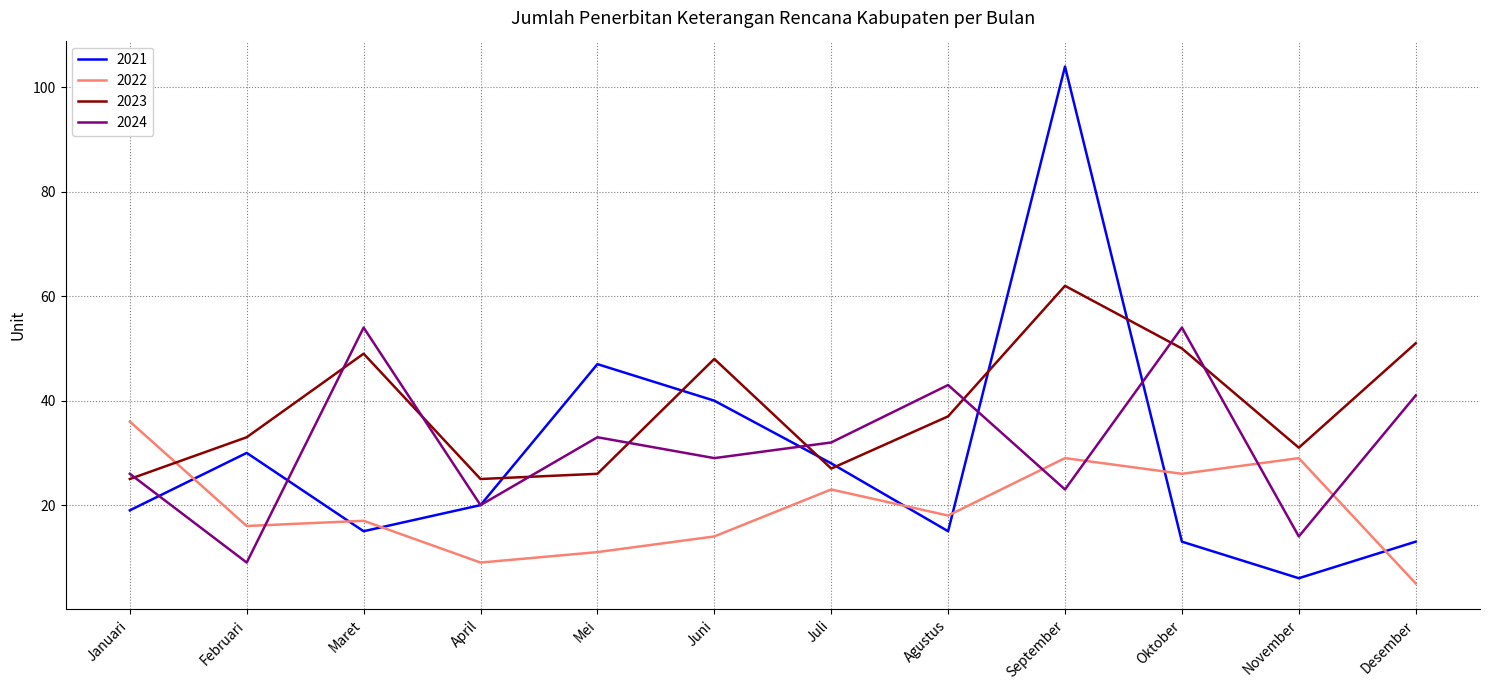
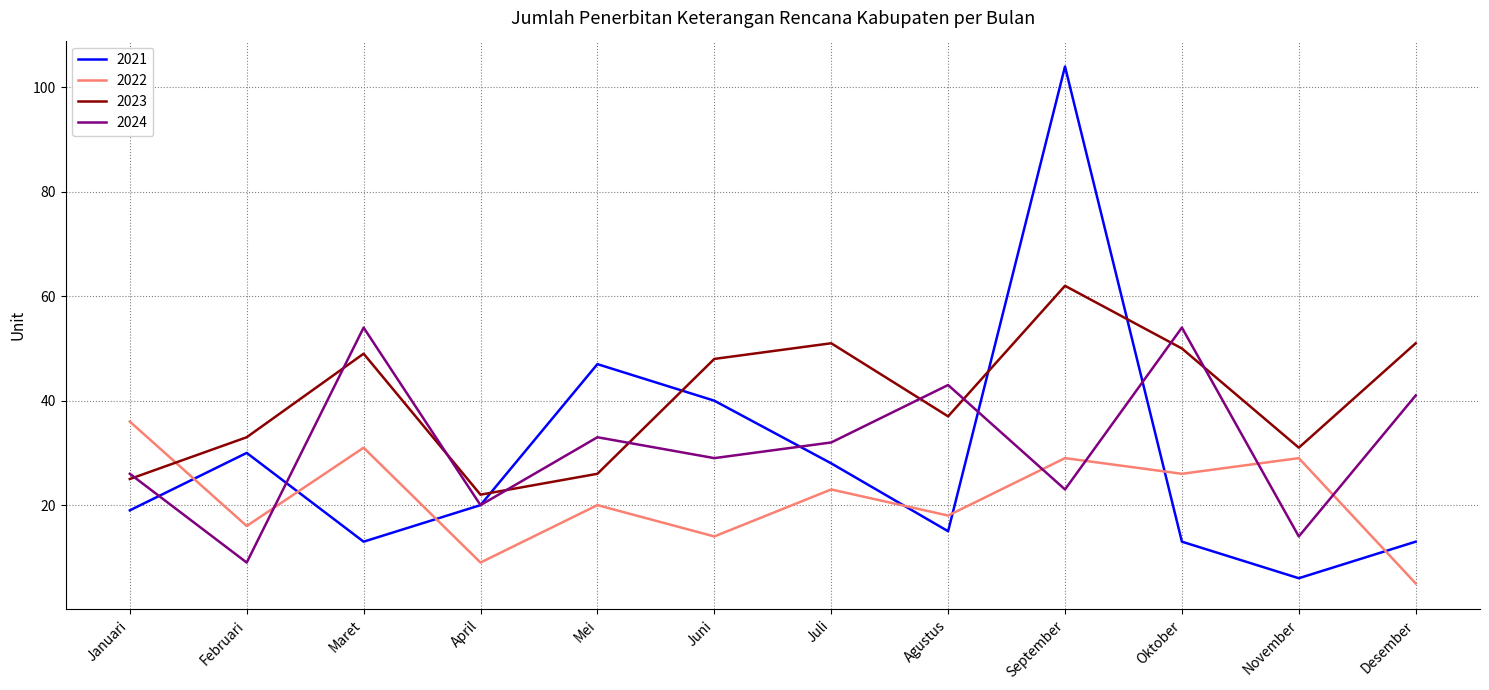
2021, Maret: 15 -> 13
2022, Maret: 17 -> 31
2023, April: 25 -> 22
2022, Mei: 11 -> 20
2023, Juli: 27 -> 51
